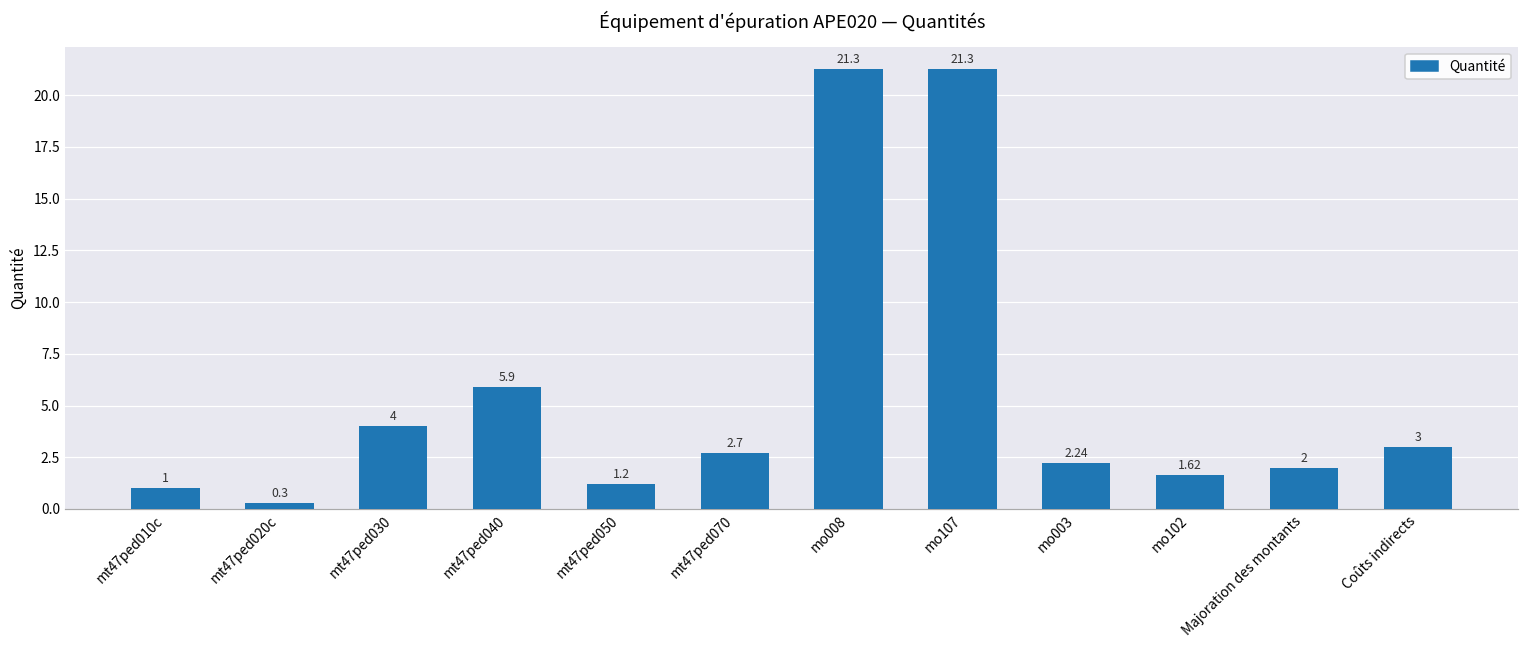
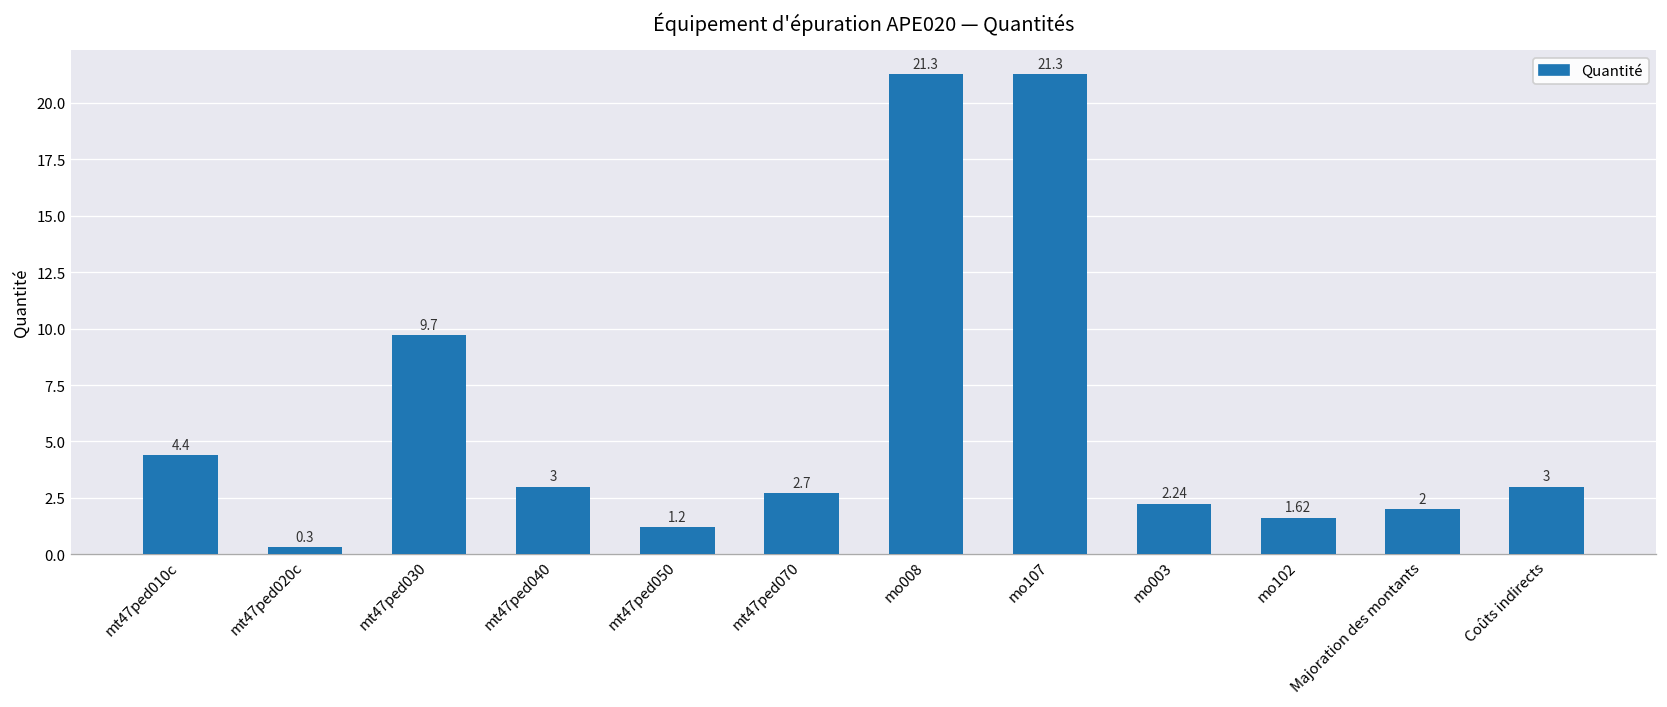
mt47ped010c: 1 -> 4.4
mt47ped030: 4 -> 9.7
mt47ped040: 5.9 -> 3
